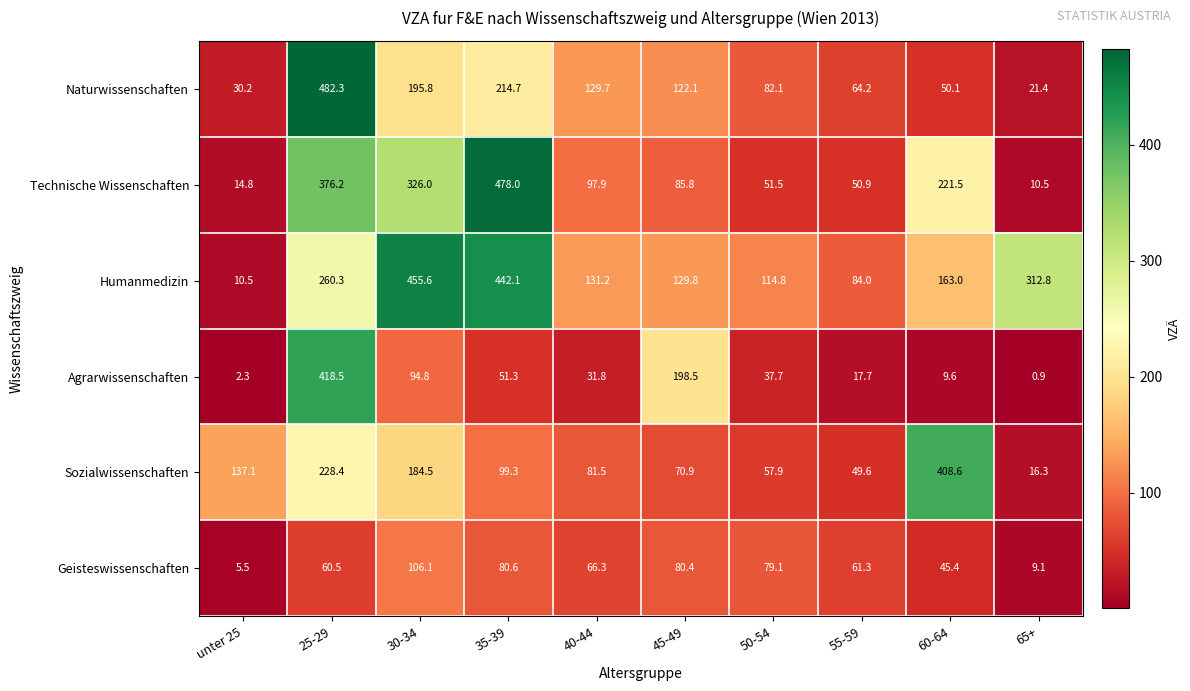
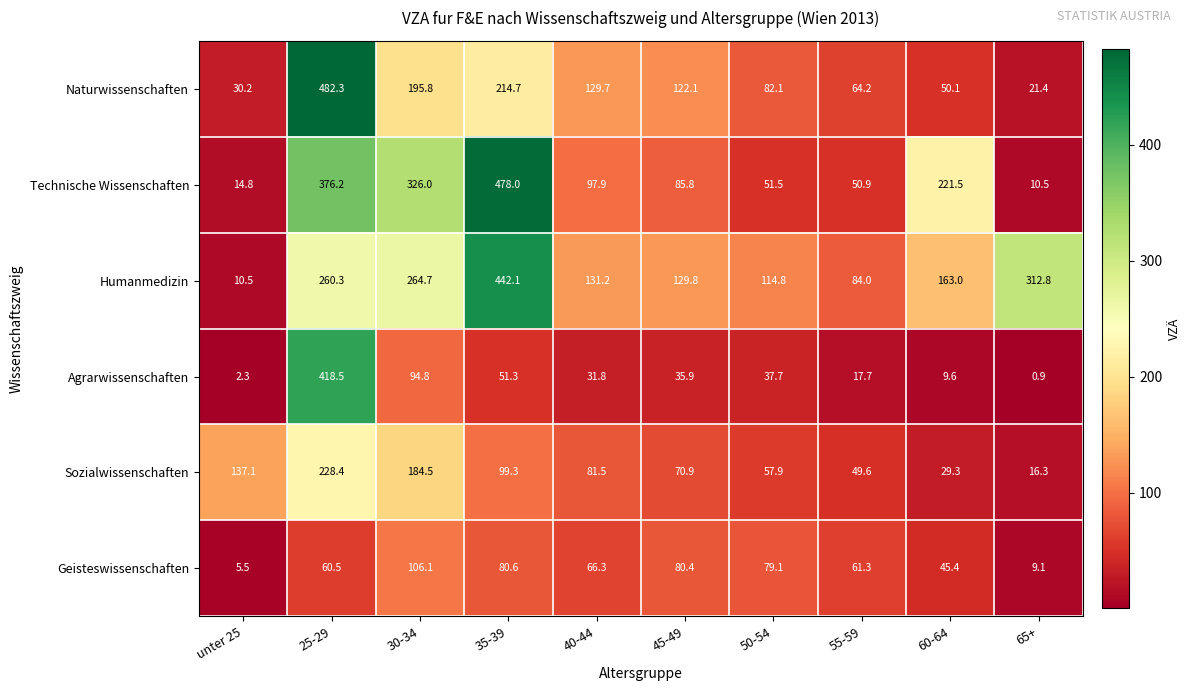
Humanmedizin, 30-34: 455.6 -> 264.7
Agrarwissenschaften, 45-49: 198.5 -> 35.9
Sozialwissenschaften, 60-64: 408.6 -> 29.3
